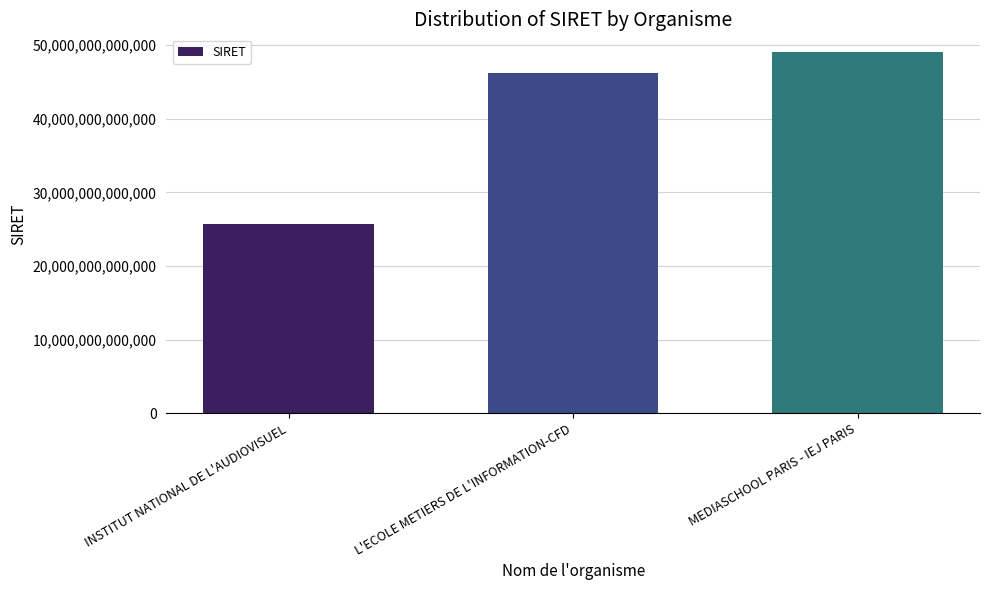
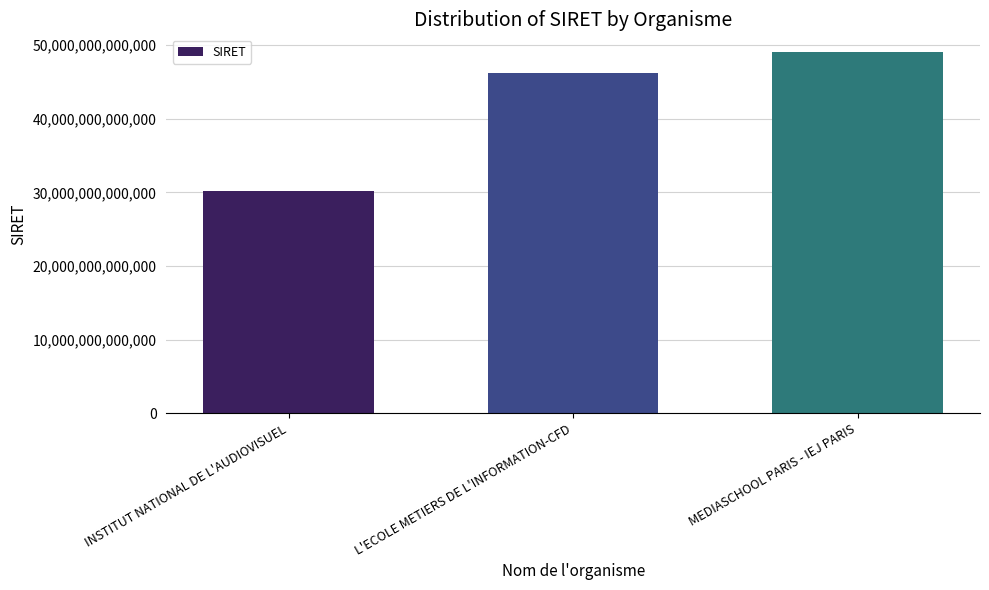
INSTITUT NATIONAL DE L'AUDIOVISUEL: 26,000,000,000,000 -> 30,000,000,000,000
